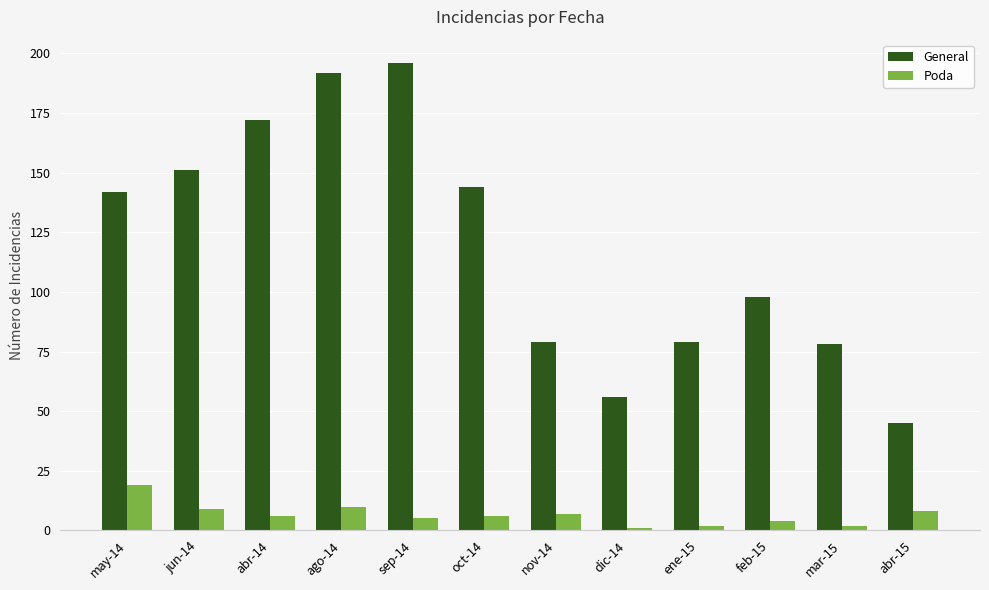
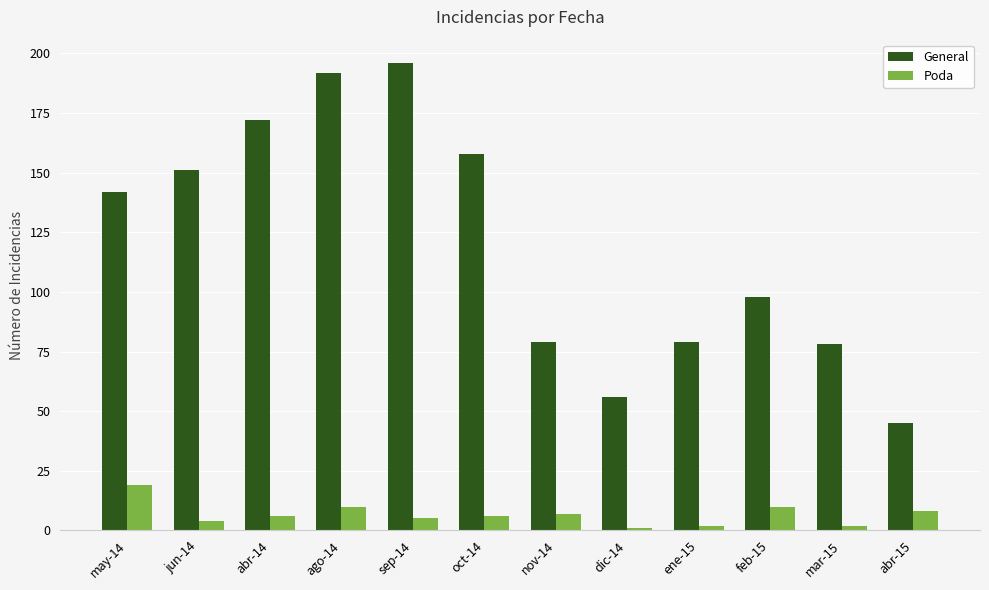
Poda, jun-14: 9 -> 4
General, oct-14: 144 -> 158
Poda, feb-15: 4 -> 10
